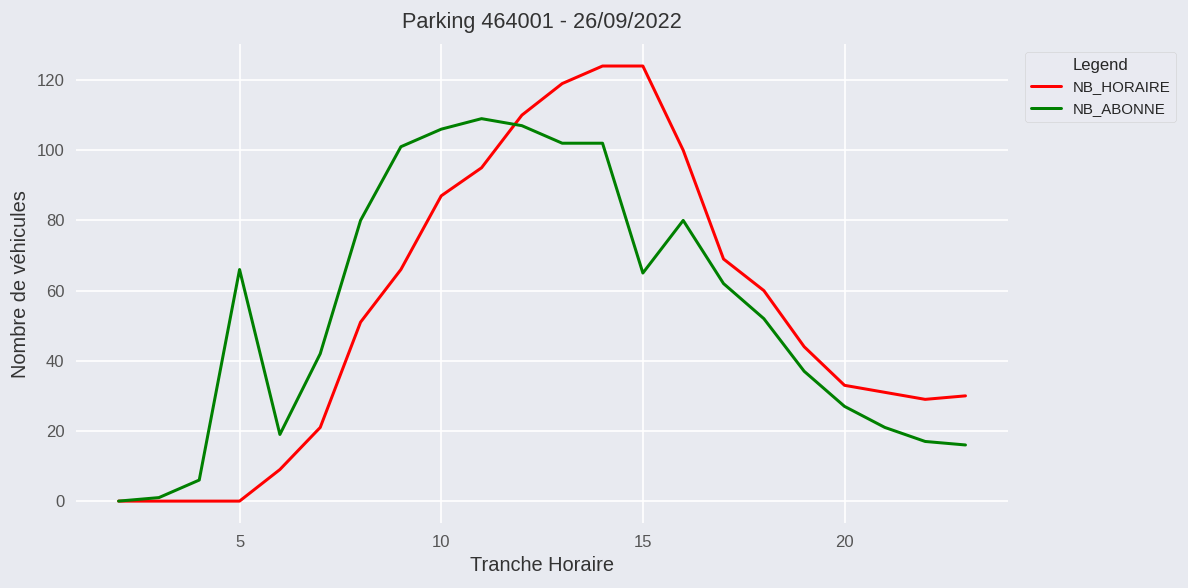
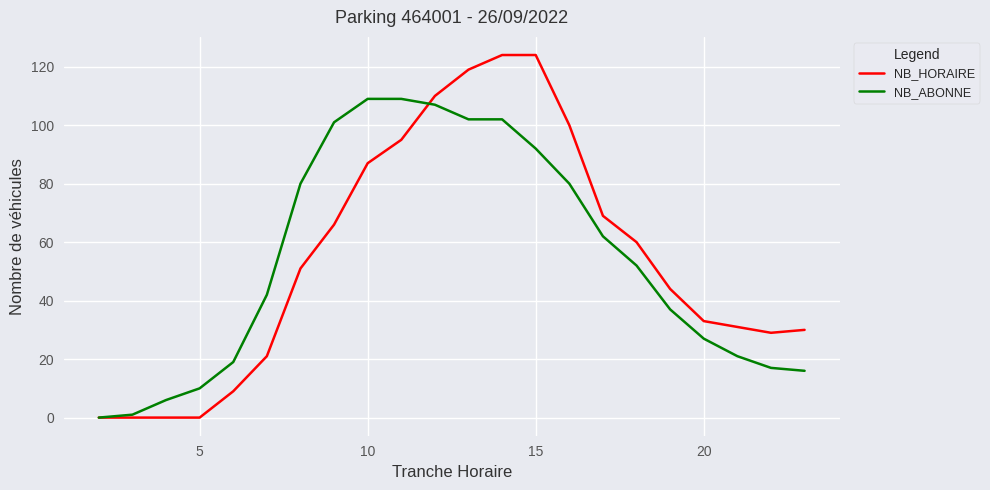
NB_ABONNE, 5: 66 -> 10
NB_ABONNE, 10: 106 -> 109
NB_ABONNE, 15: 65 -> 92
